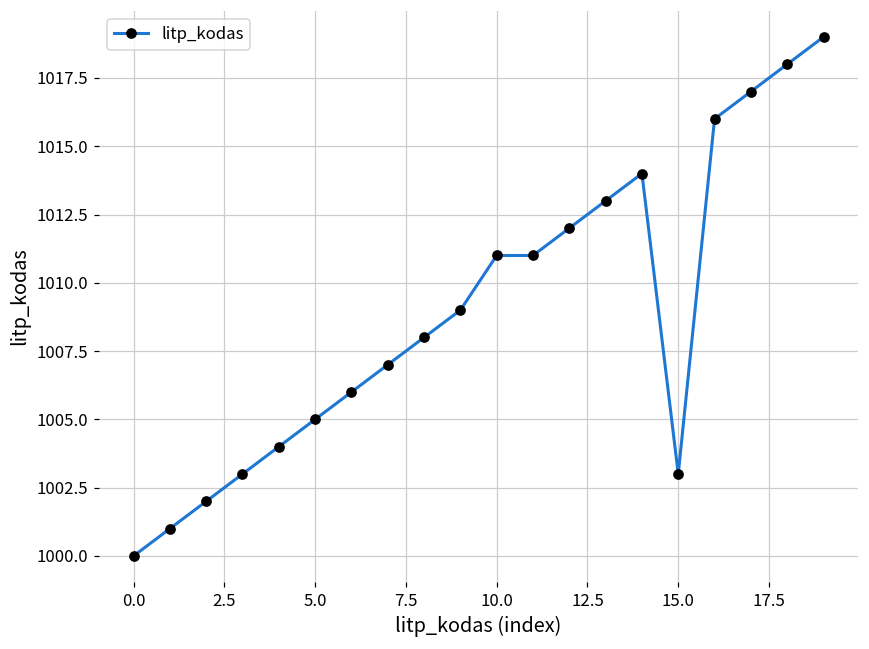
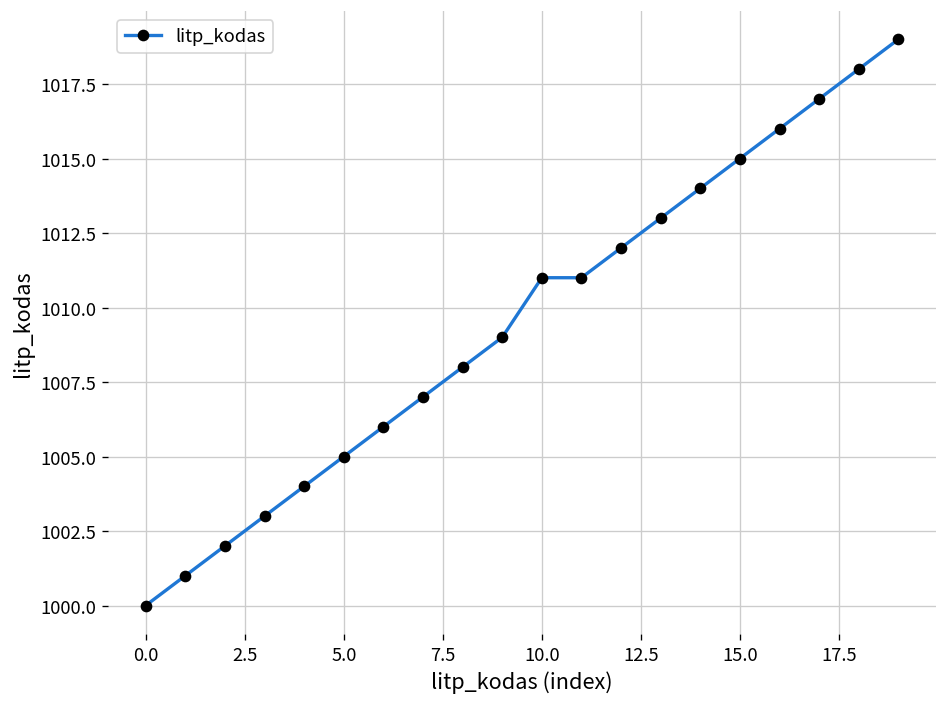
15.0: 1003 -> 1015
